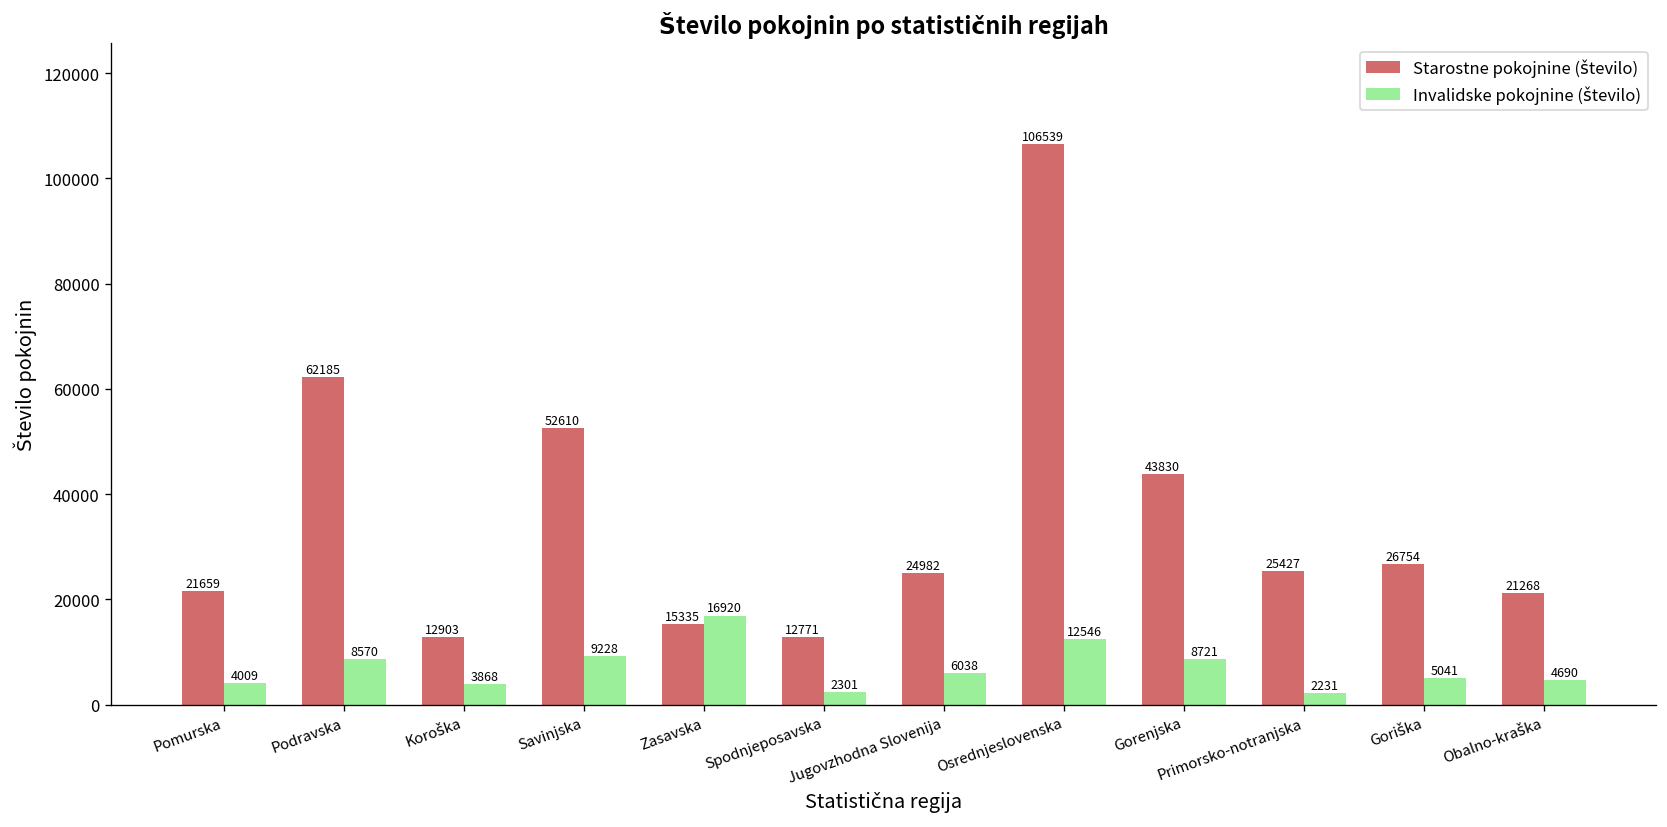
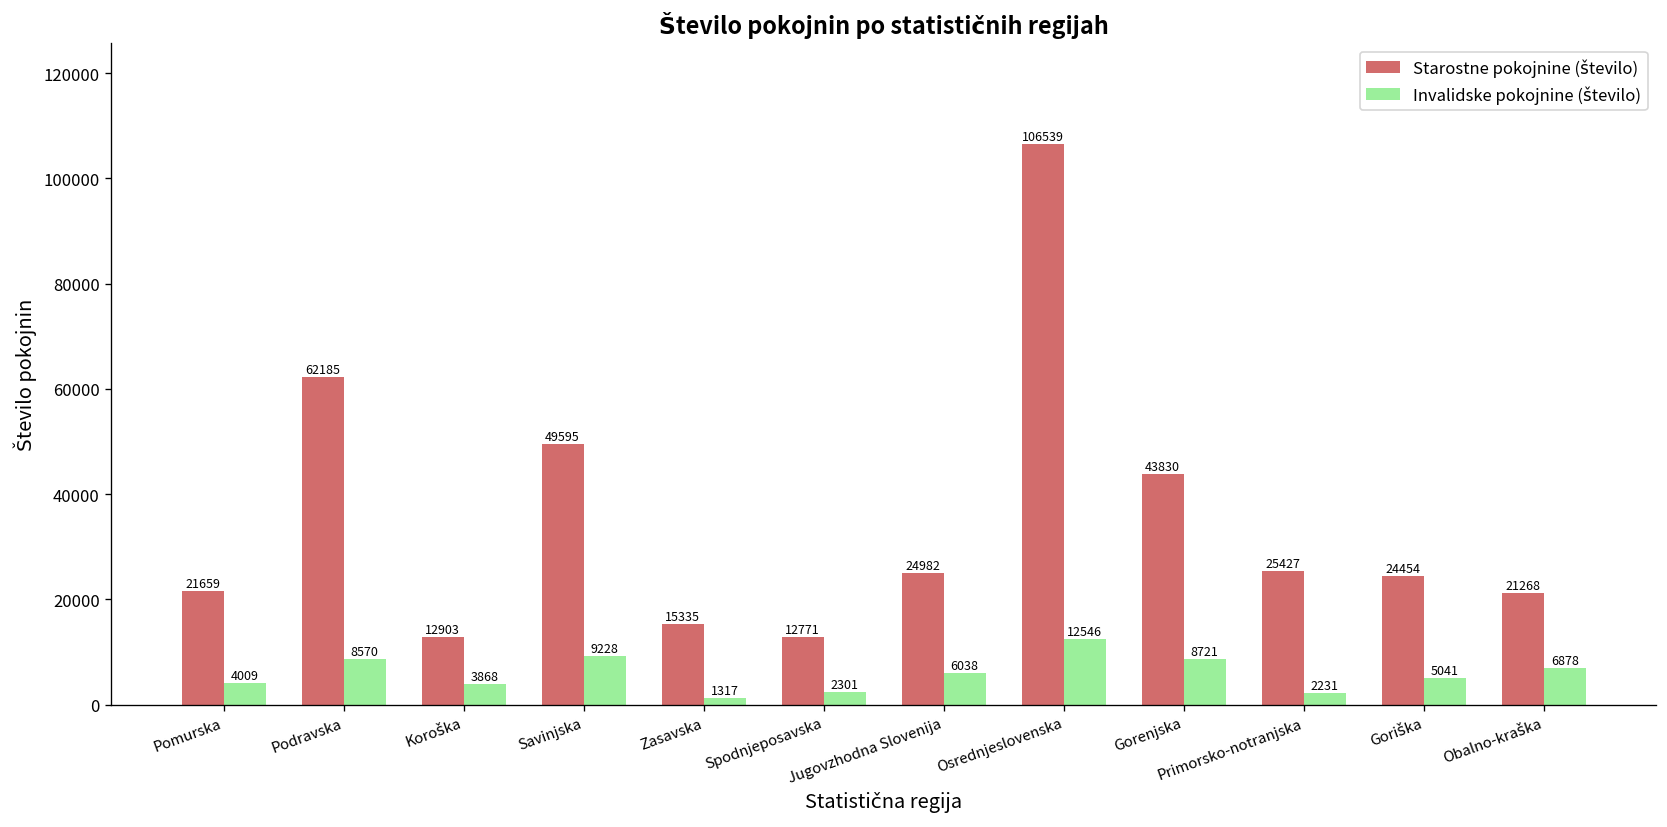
Starostne pokojnine (število), Savinjska: 52610 -> 49595
Invalidske pokojnine (število), Zasavska: 16920 -> 1317
Starostne pokojnine (število), Goriška: 26754 -> 24454
Invalidske pokojnine (število), Obalno-kraška: 4690 -> 6878
